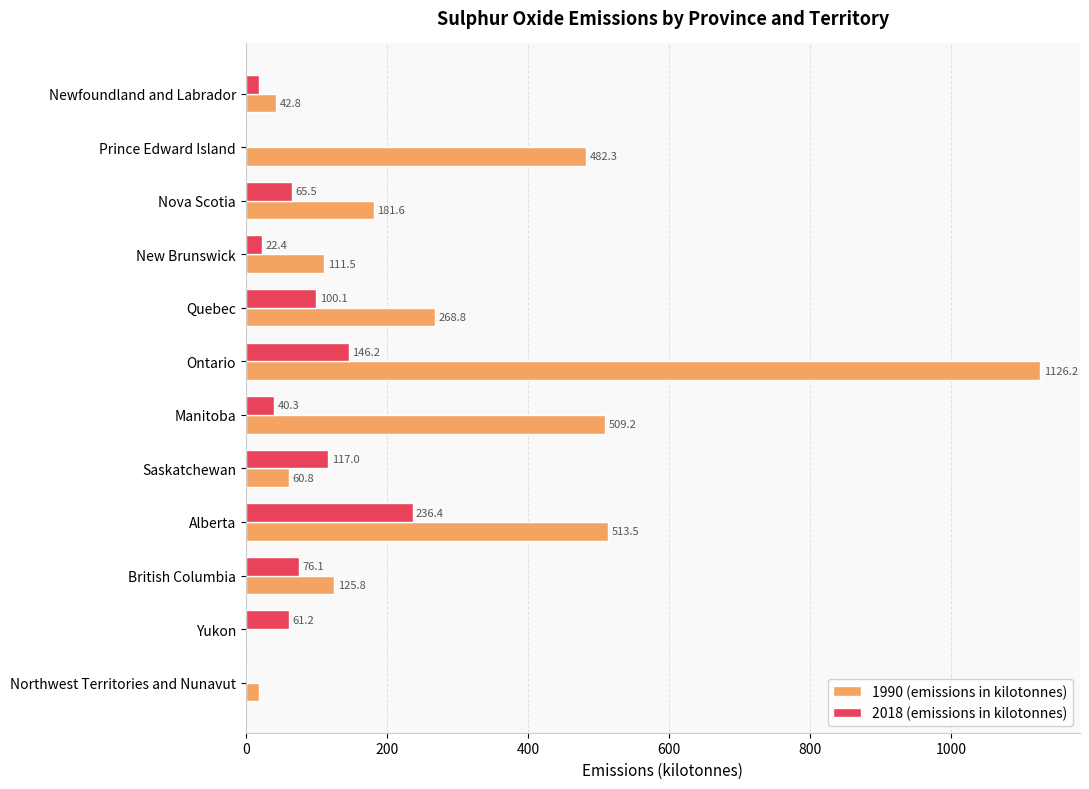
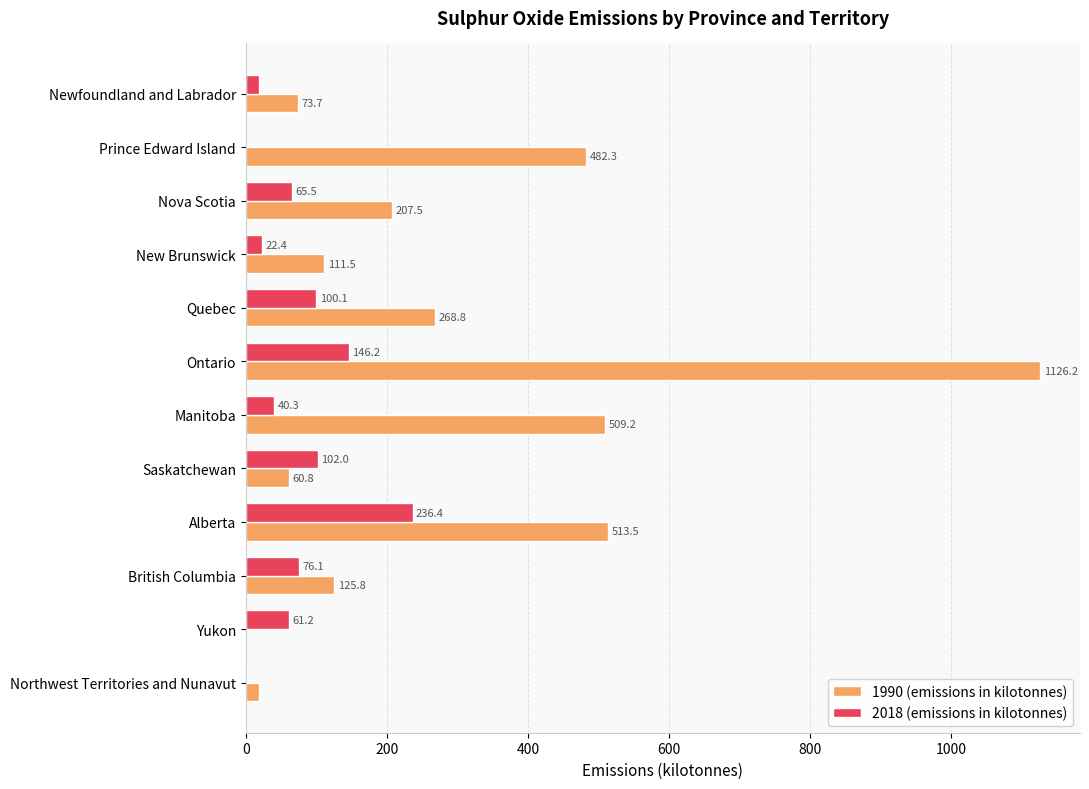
1990 (emissions in kilotonnes), Newfoundland and Labrador: 42.8 -> 73.7
1990 (emissions in kilotonnes), Nova Scotia: 181.6 -> 207.5
2018 (emissions in kilotonnes), Saskatchewan: 117.0 -> 102.0
